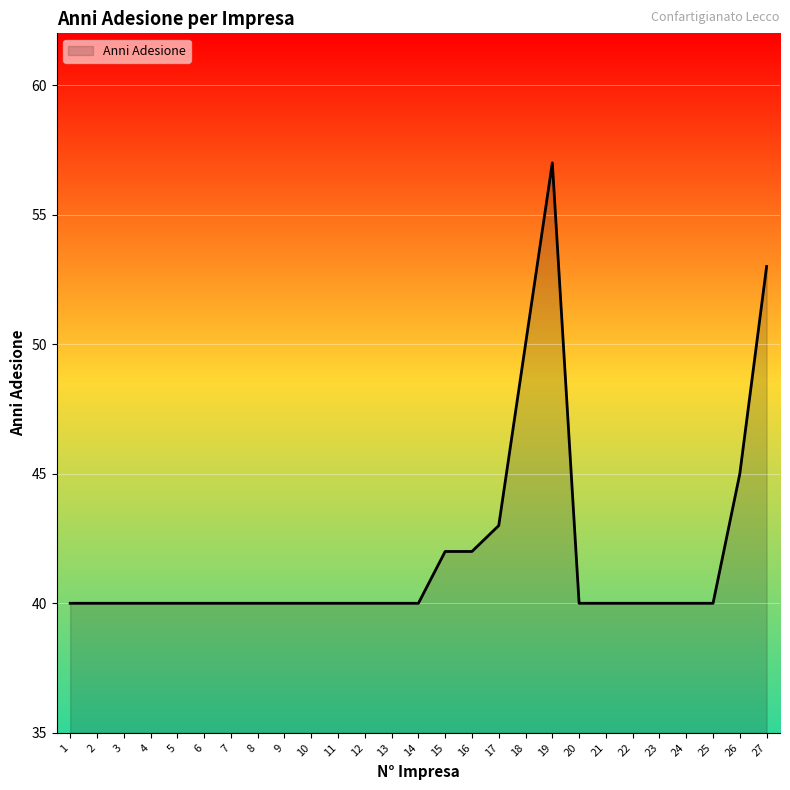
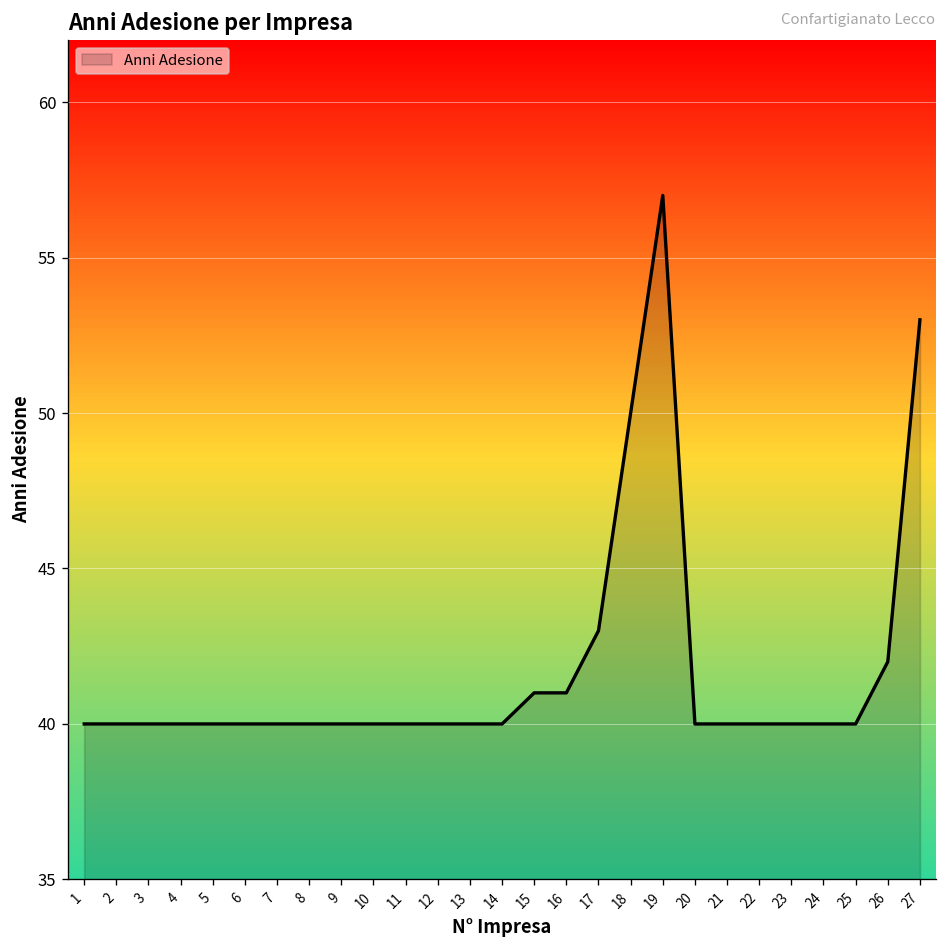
15: 42 -> 41
16: 42 -> 41
26: 45 -> 42
